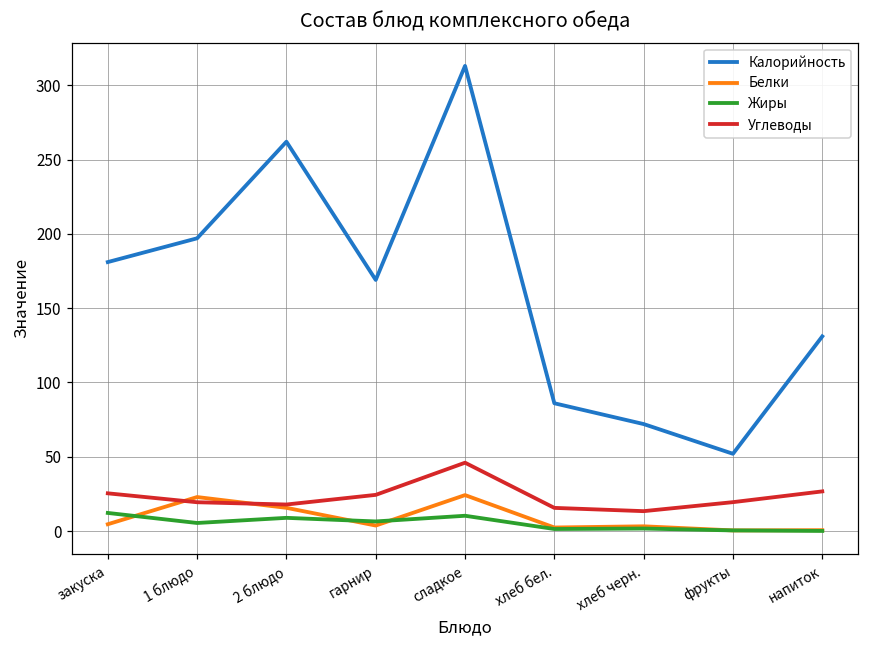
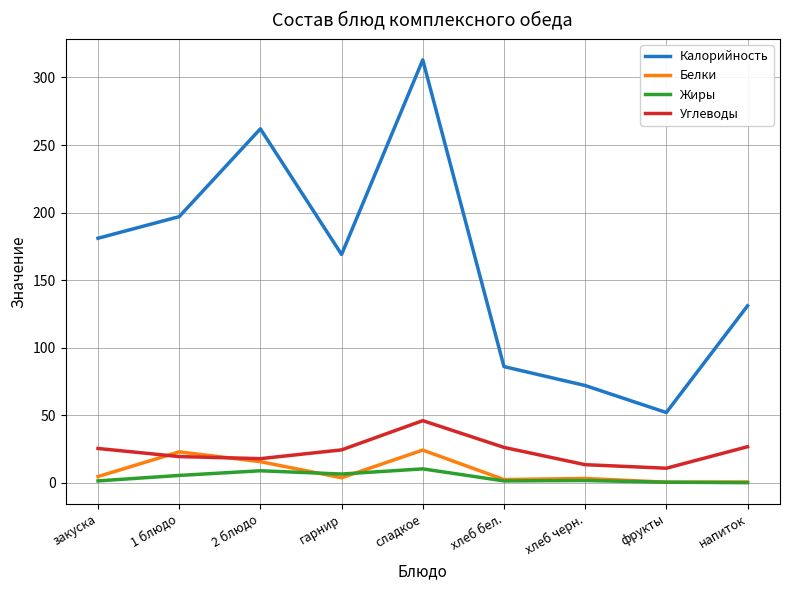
Жиры, закуска: 12 -> 1
Углеводы, хлеб бел.: 16 -> 26
Углеводы, фрукты: 19 -> 11
